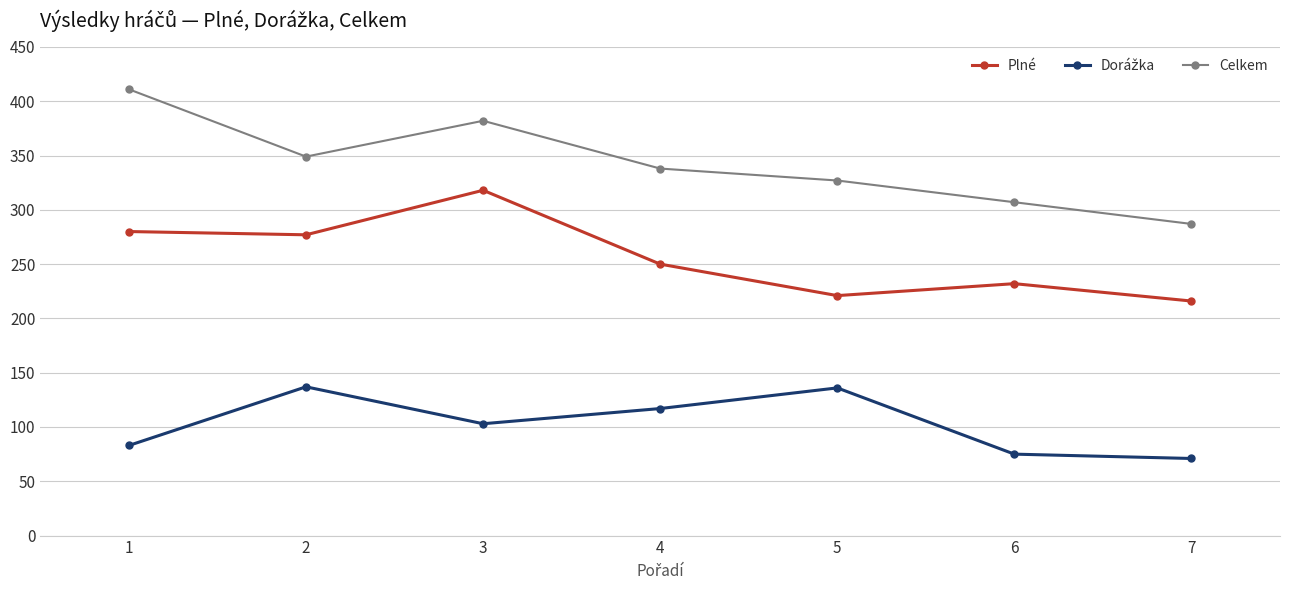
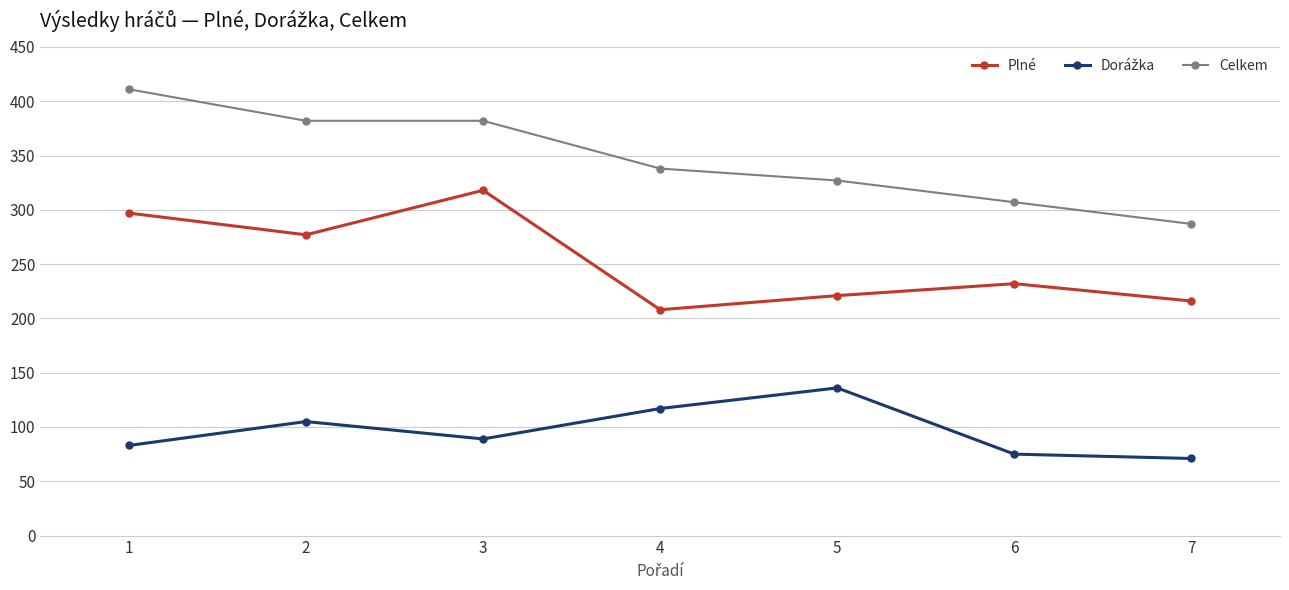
Plné, 1: 280 -> 297
Dorážka, 2: 137 -> 105
Celkem, 2: 349 -> 382
Dorážka, 3: 103 -> 89
Plné, 4: 250 -> 208
